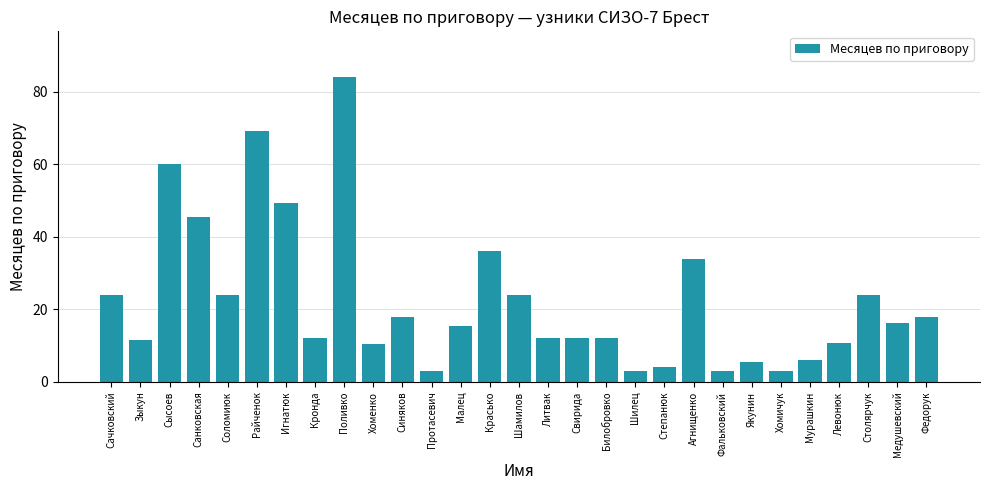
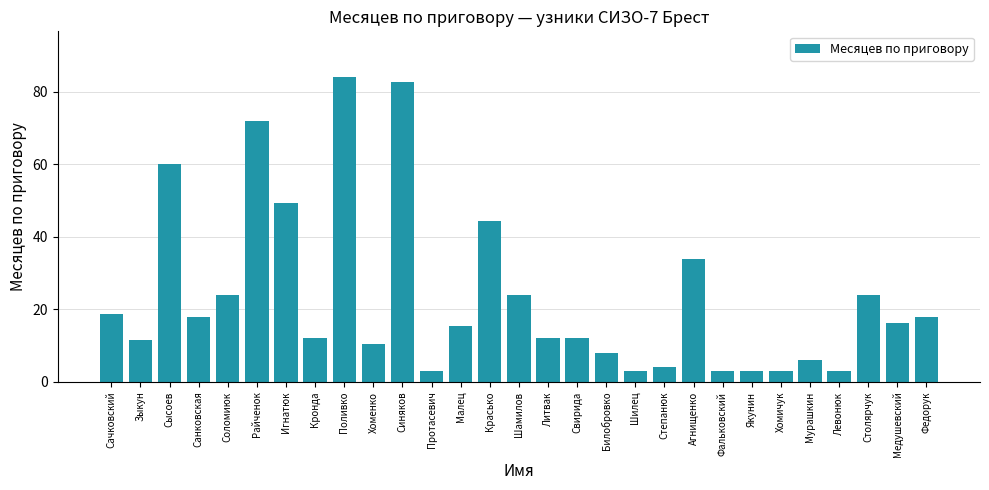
Сачковский: 24 -> 19
Санковская: 45 -> 18
Райченок: 69 -> 72
Синяков: 18 -> 83
Красько: 36 -> 44
Билобровко: 12 -> 8
Якунин: 5 -> 3
Левонюк: 11 -> 3
